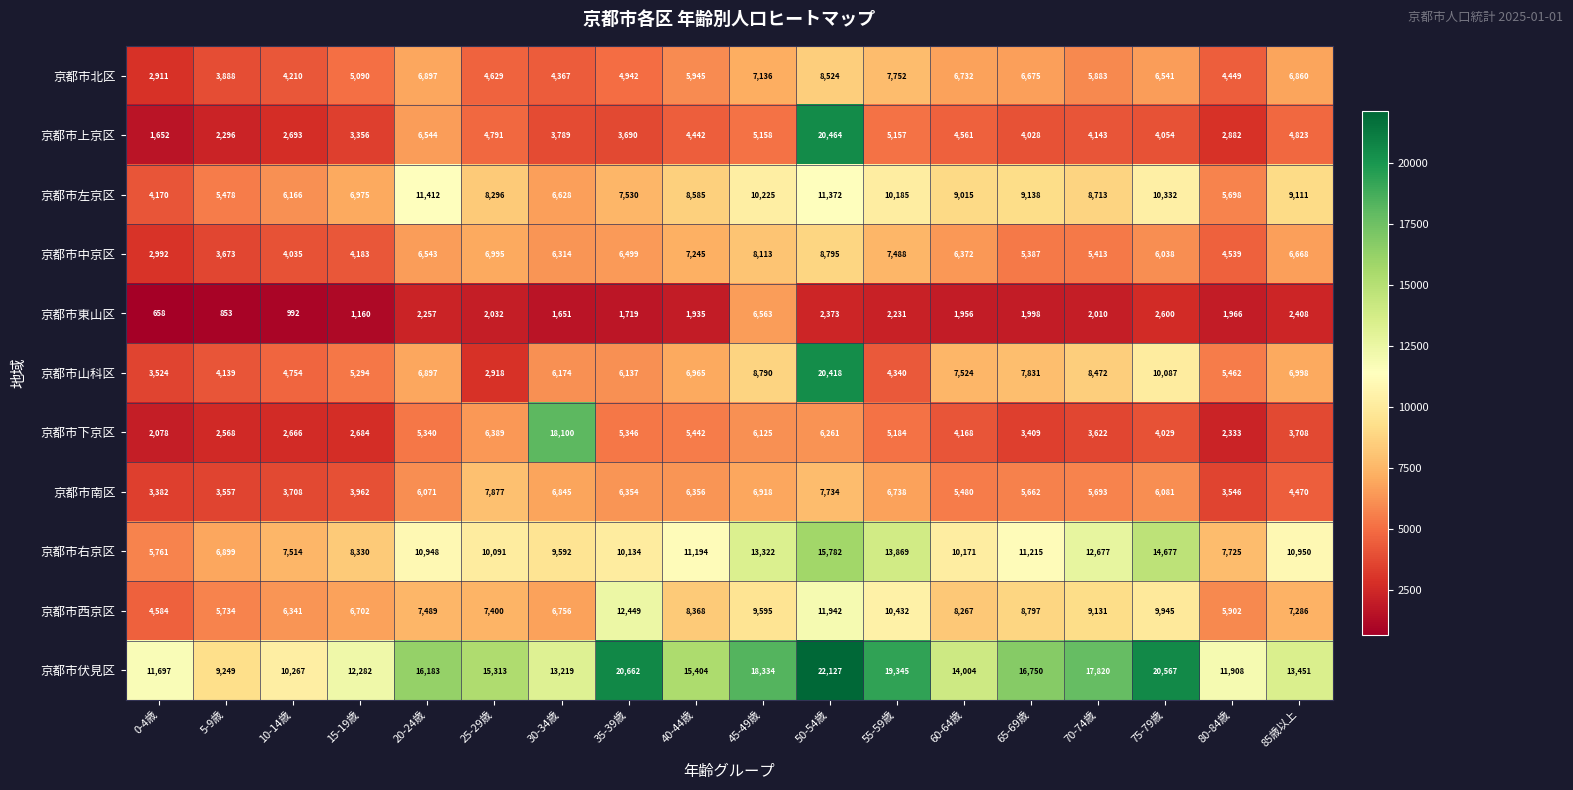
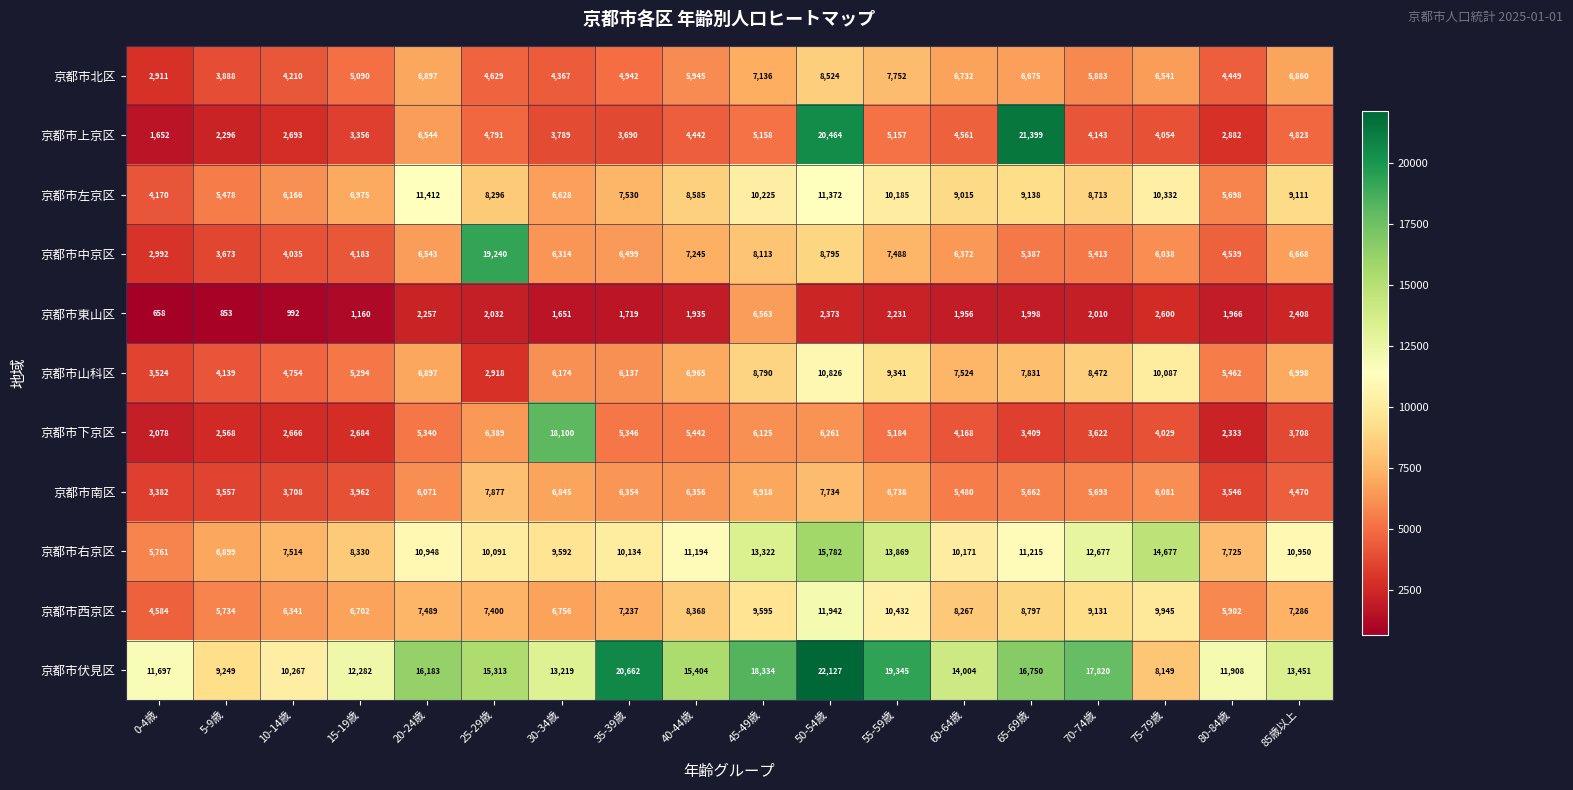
京都市上京区, 65-69歳: 4,028 -> 21,399
京都市中京区, 25-29歳: 6,995 -> 19,240
京都市山科区, 50-54歳: 20,418 -> 10,826
京都市山科区, 55-59歳: 4,340 -> 9,341
京都市西京区, 35-39歳: 12,449 -> 7,237
京都市伏見区, 75-79歳: 20,567 -> 8,149
